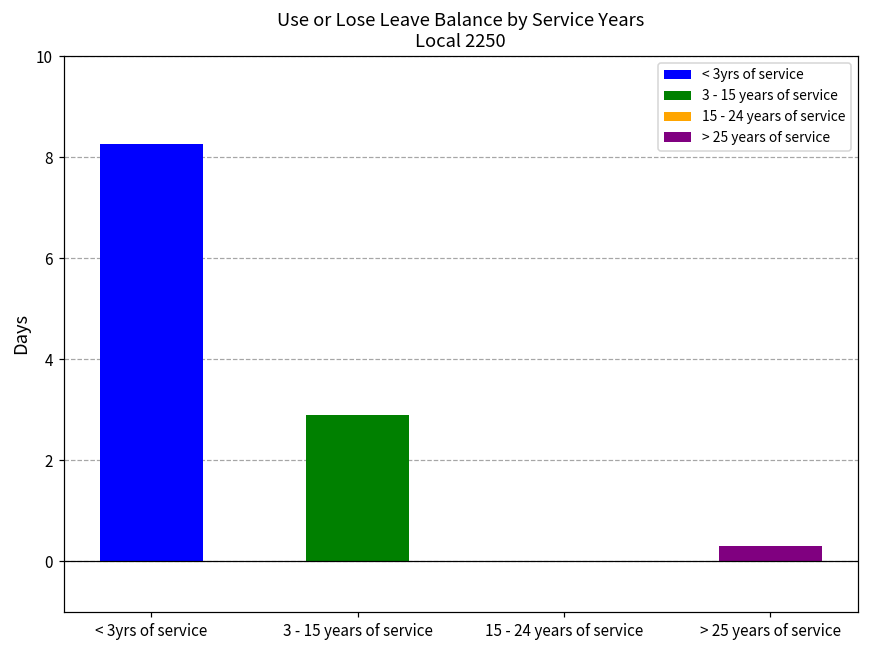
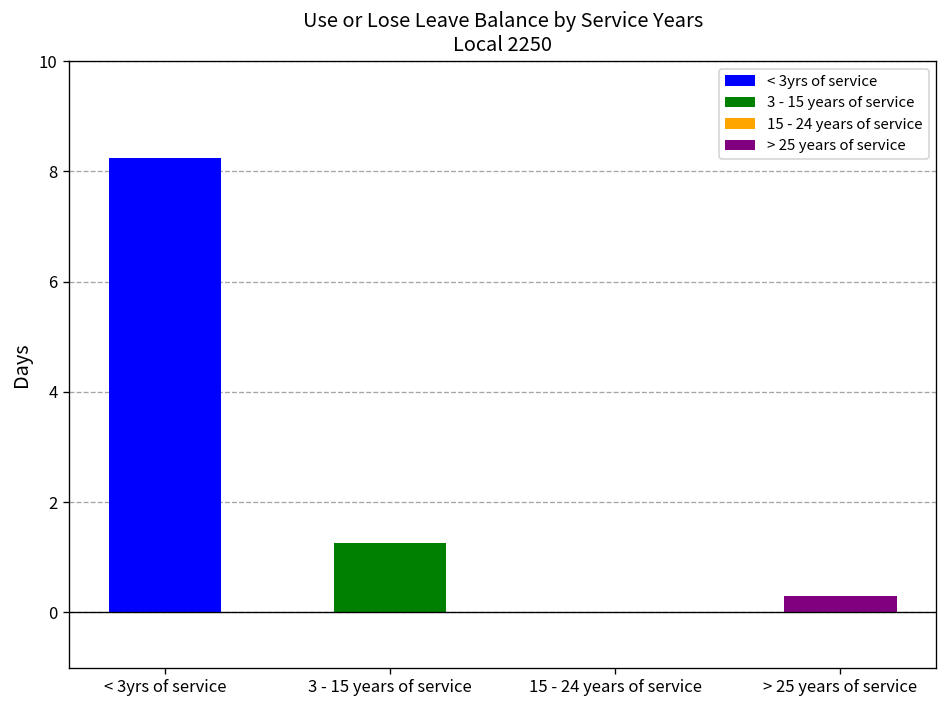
3 - 15 years of service: 2.9 -> 1.3
